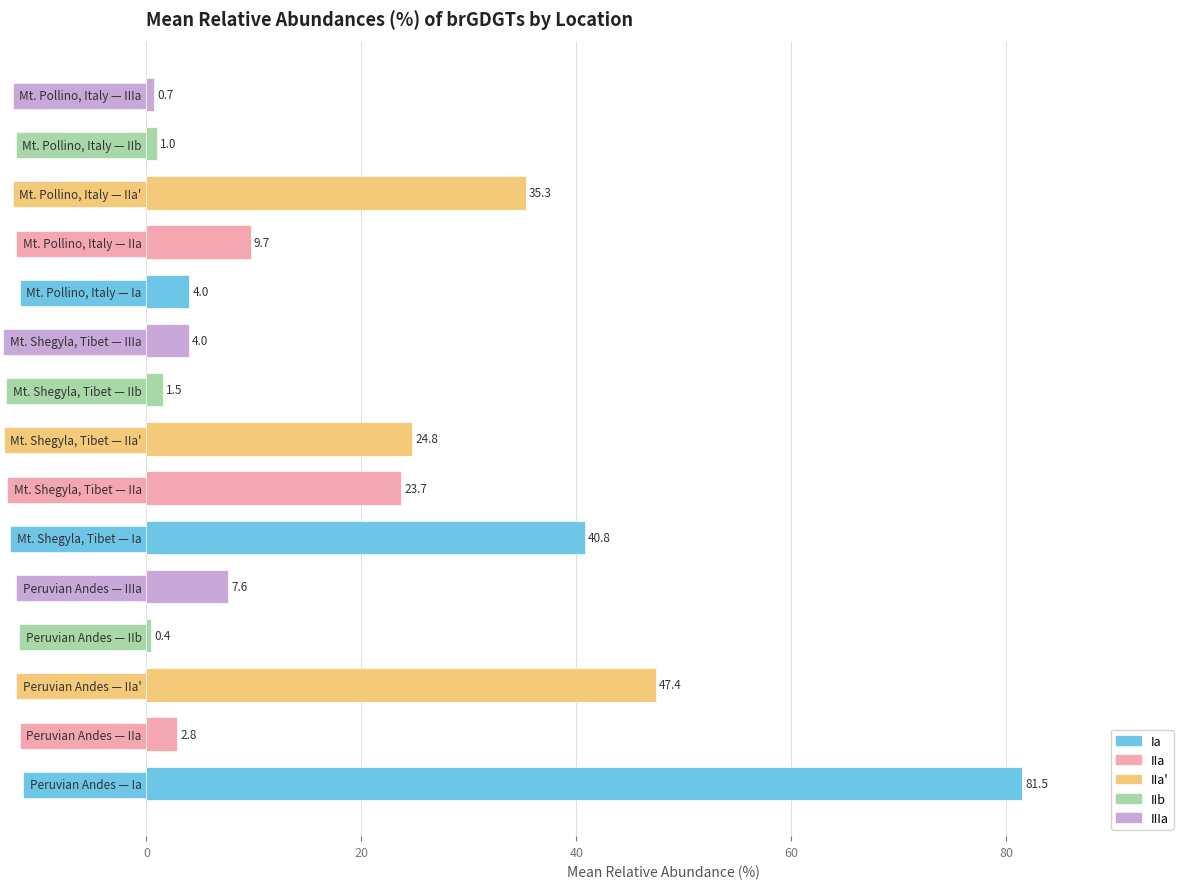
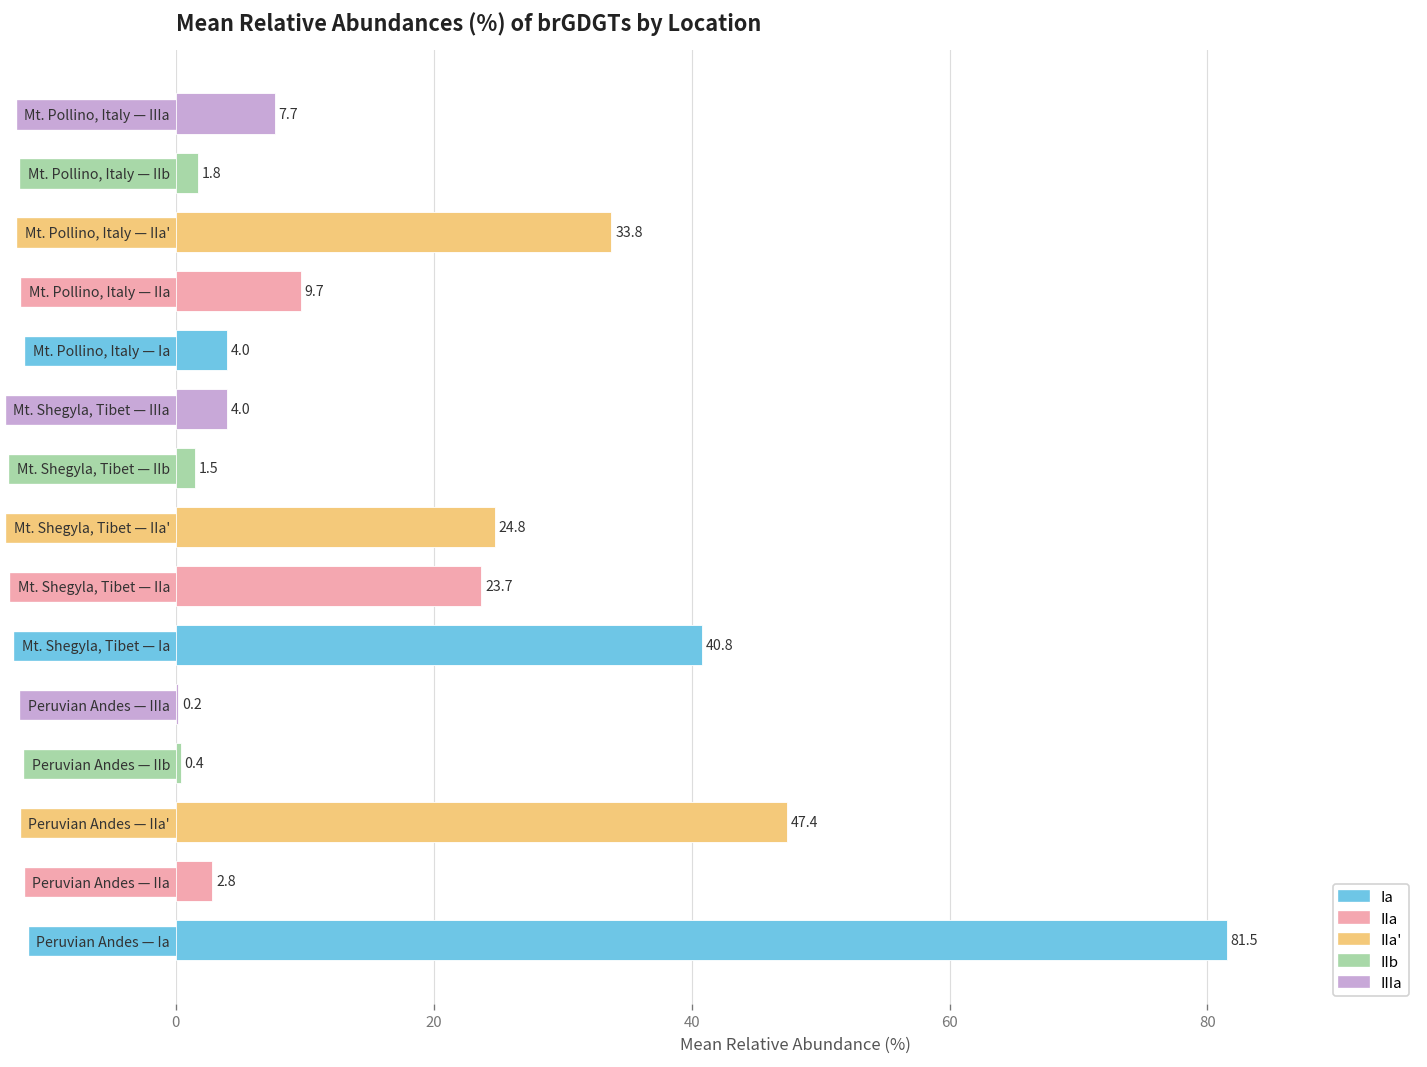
Mt. Pollino, Italy — IIIa: 0.7 -> 7.7
Mt. Pollino, Italy — IIb: 1.0 -> 1.8
Mt. Pollino, Italy — IIa': 35.3 -> 33.8
Peruvian Andes — IIIa: 7.6 -> 0.2
